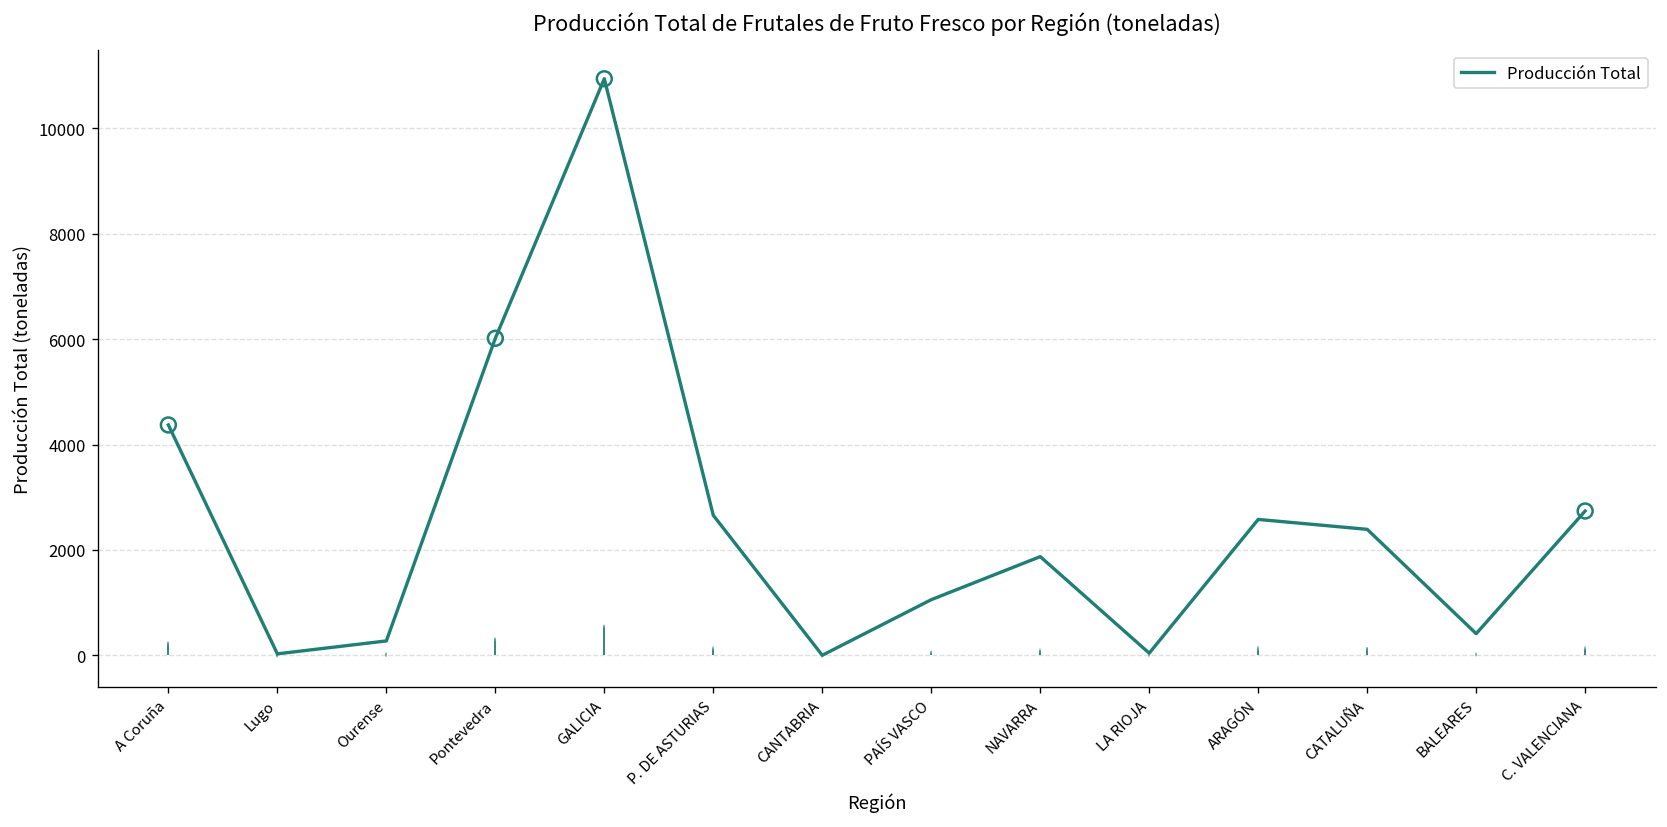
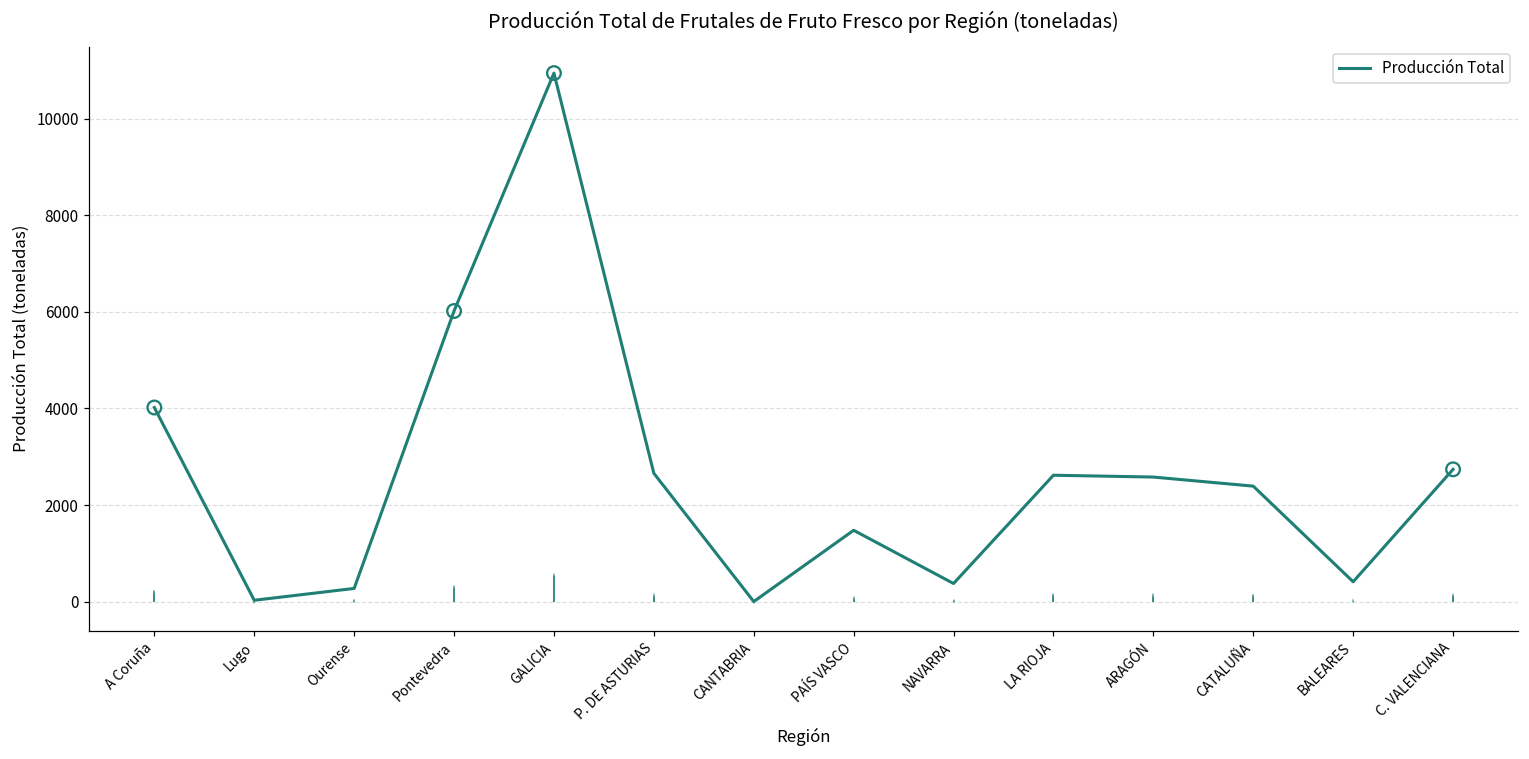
Producción Total, A Coruña: 4400 -> 4000
Producción Total, PAÍS VASCO: 1100 -> 1500
Producción Total, NAVARRA: 1900 -> 400
Producción Total, LA RIOJA: 0 -> 2600
